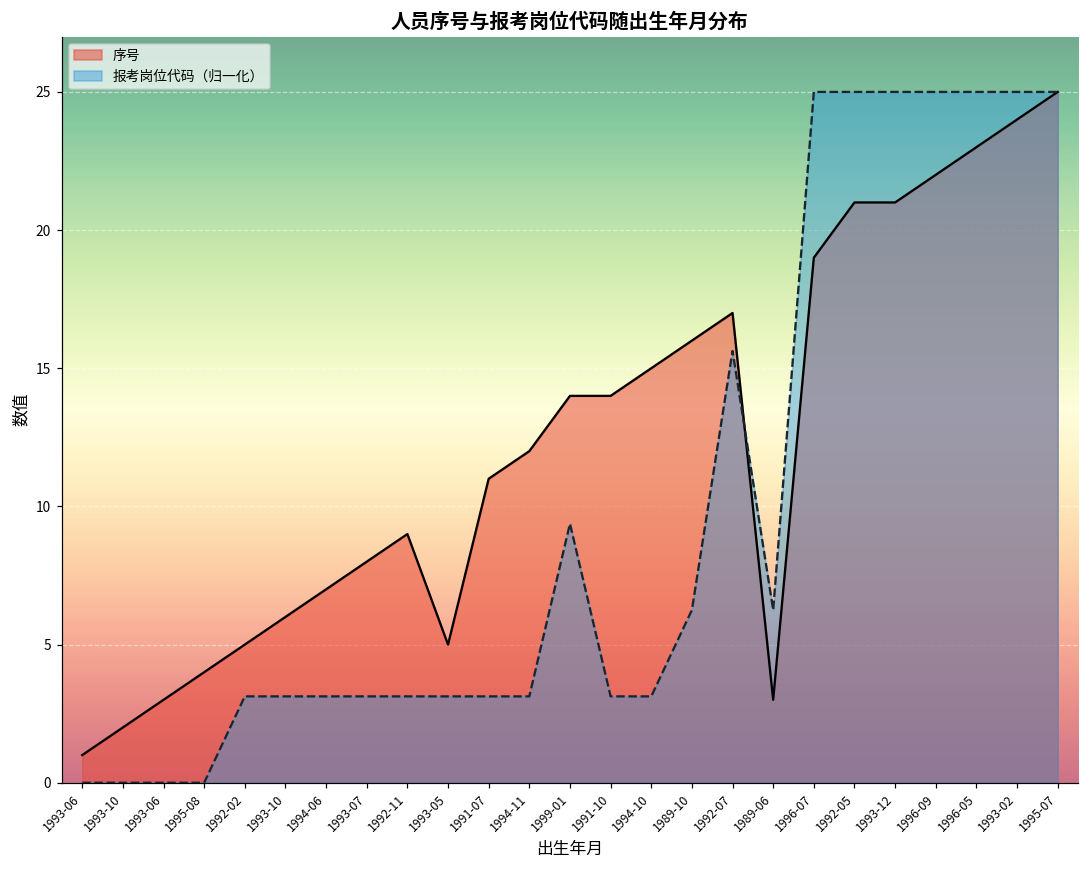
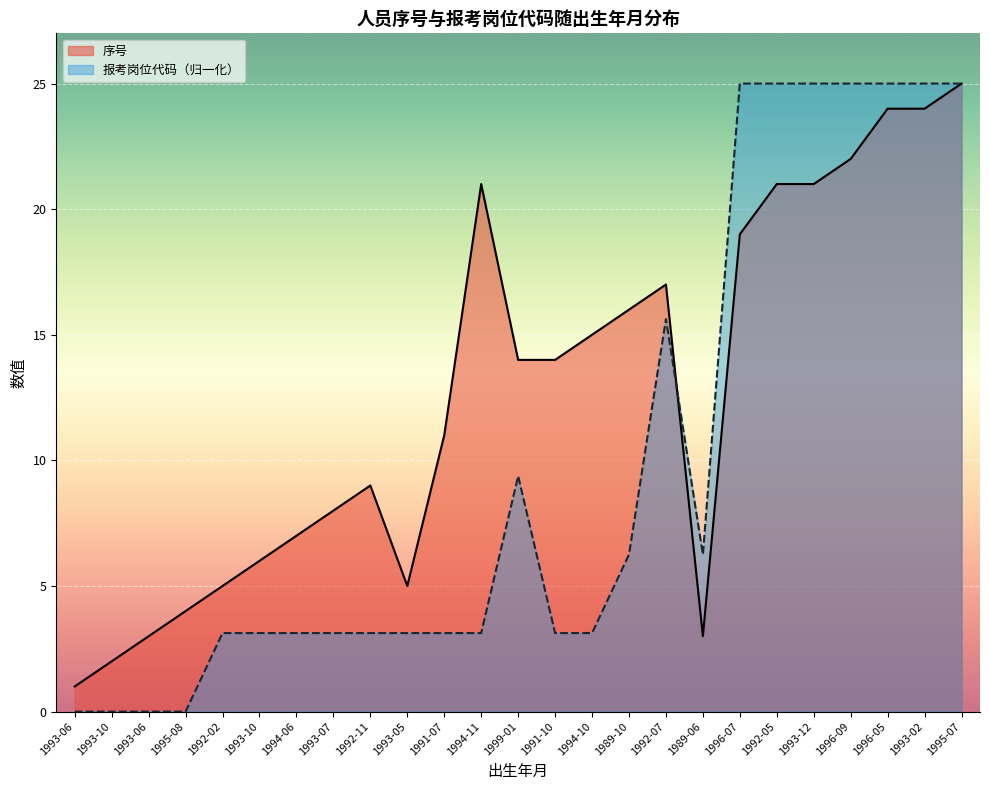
序号, 1994-11: 12 -> 21
序号, 1996-05: 23 -> 24
